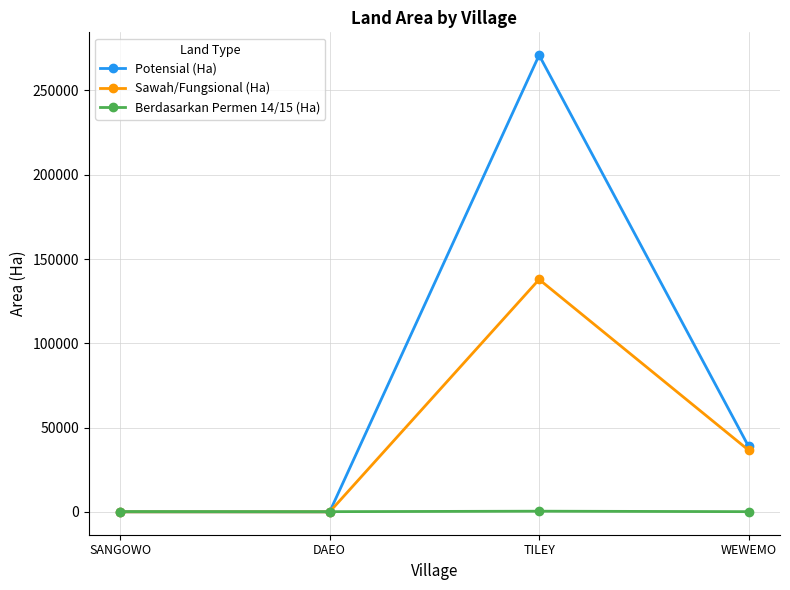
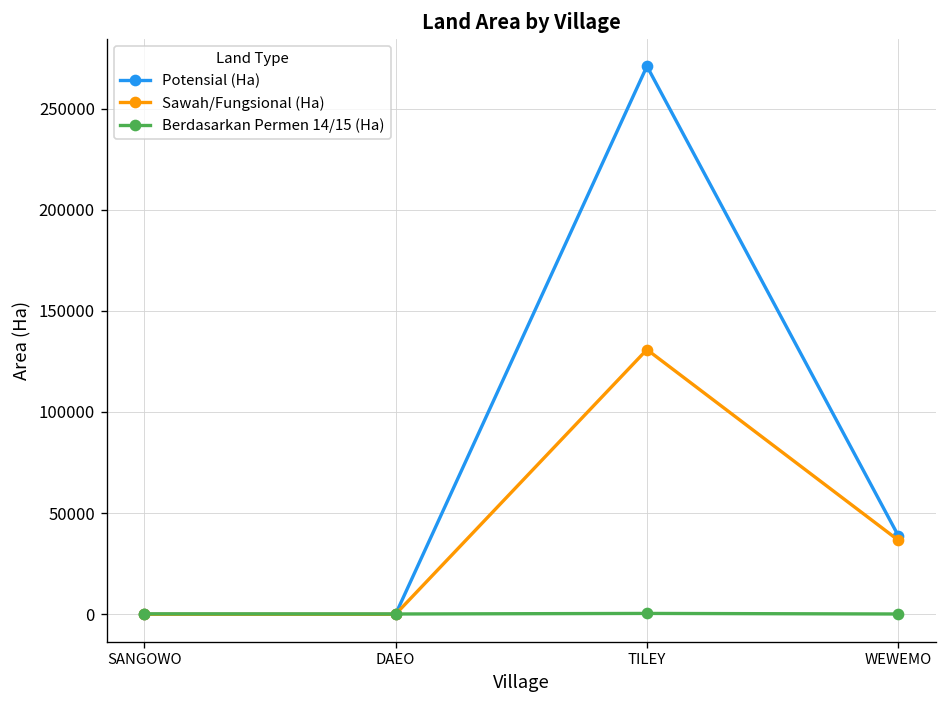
Sawah/Fungsional (Ha), TILEY: 138000 -> 131000
